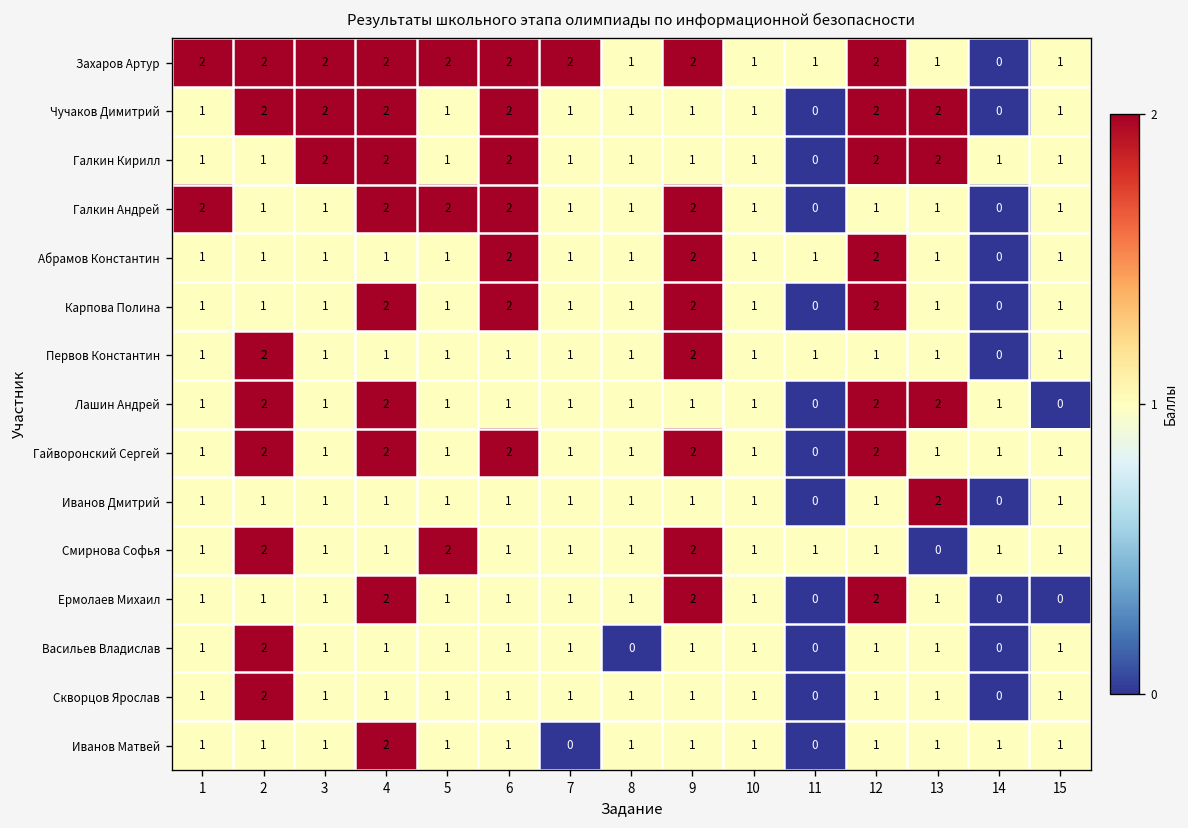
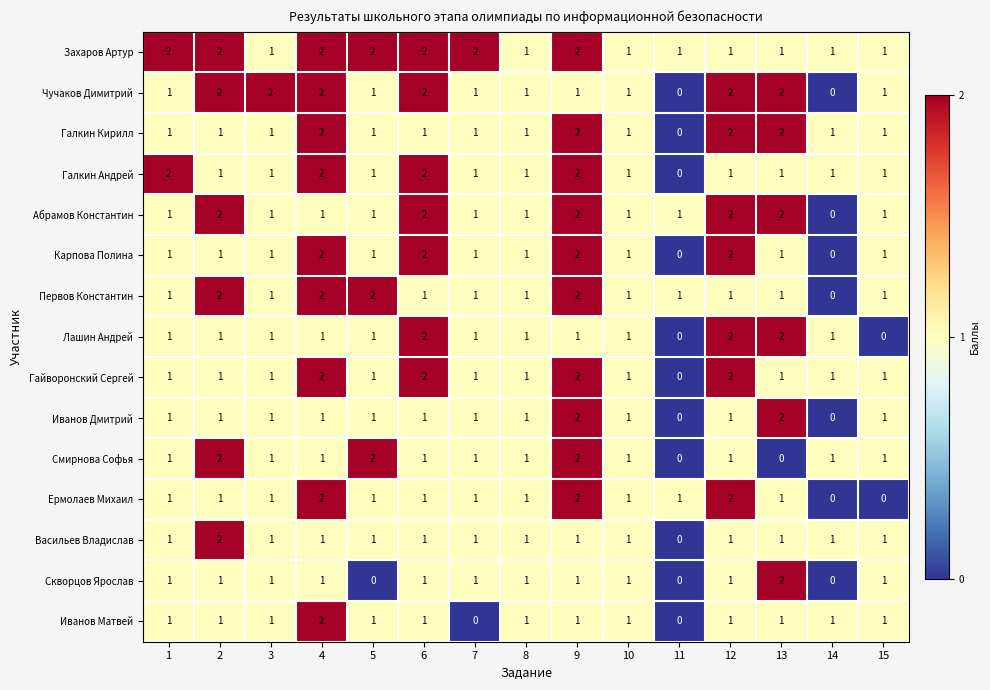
Захаров Артур, 3: 2 -> 1
Захаров Артур, 12: 2 -> 1
Захаров Артур, 14: 0 -> 1
Галкин Кирилл, 3: 2 -> 1
Галкин Кирилл, 6: 2 -> 1
Галкин Кирилл, 9: 1 -> 2
Галкин Андрей, 5: 2 -> 1
Галкин Андрей, 14: 0 -> 1
Абрамов Константин, 2: 1 -> 2
Абрамов Константин, 13: 1 -> 2
Первов Константин, 4: 1 -> 2
Первов Константин, 5: 1 -> 2
Лашин Андрей, 2: 2 -> 1
Лашин Андрей, 4: 2 -> 1
Лашин Андрей, 6: 1 -> 2
Гайворонский Сергей, 2: 2 -> 1
Иванов Дмитрий, 9: 1 -> 2
Смирнова Софья, 11: 1 -> 0
Ермолаев Михаил, 11: 0 -> 1
Васильев Владислав, 8: 0 -> 1
Васильев Владислав, 14: 0 -> 1
Скворцов Ярослав, 2: 2 -> 1
Скворцов Ярослав, 5: 1 -> 0
Скворцов Ярослав, 13: 1 -> 2
